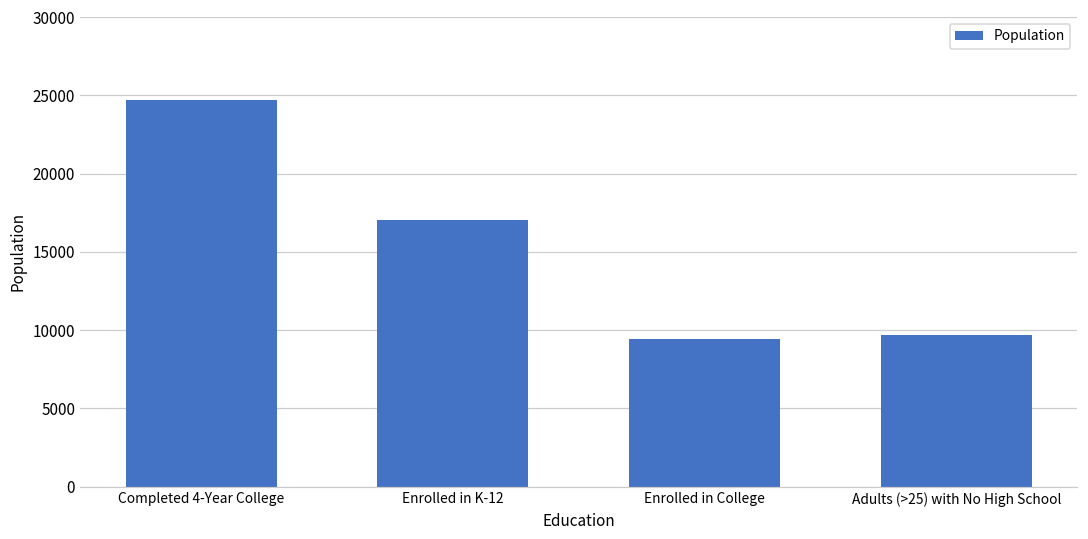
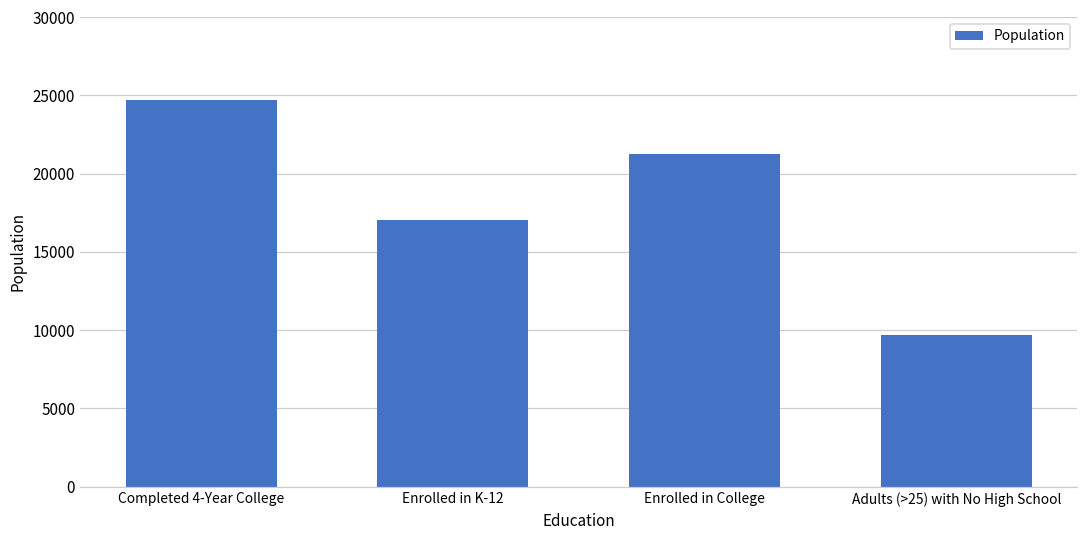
Enrolled in College: 9400 -> 21200
